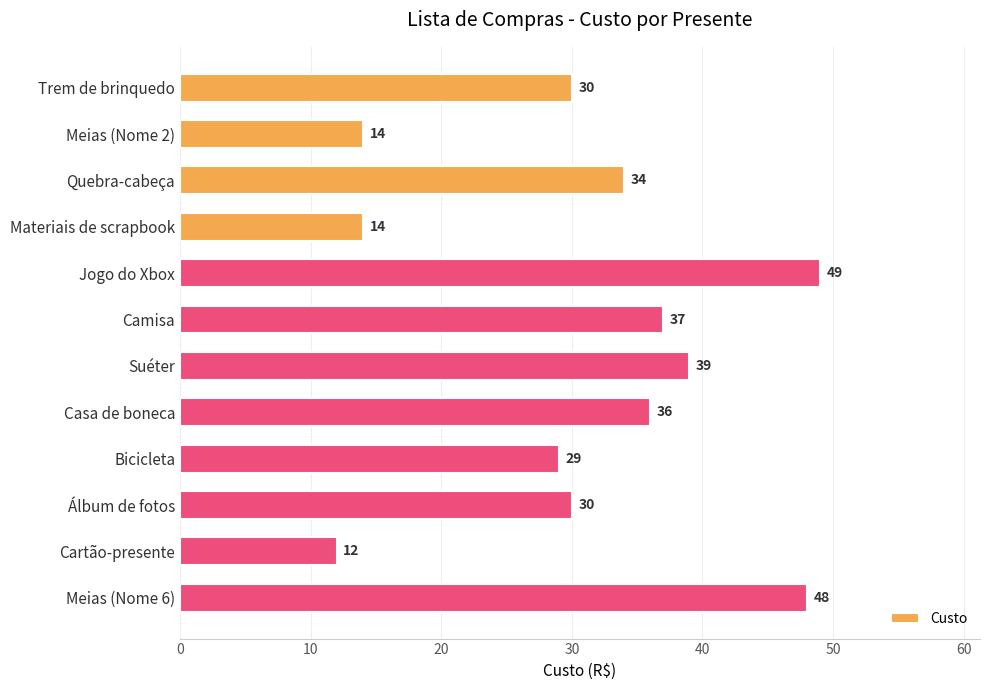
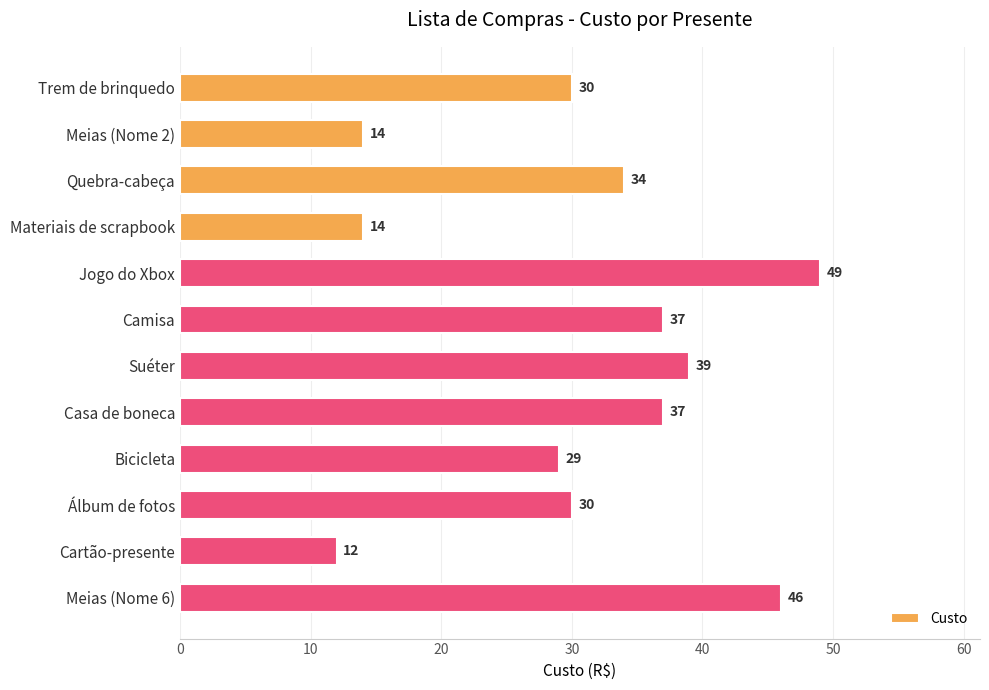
Casa de boneca: 36 -> 37
Meias (Nome 6): 48 -> 46
